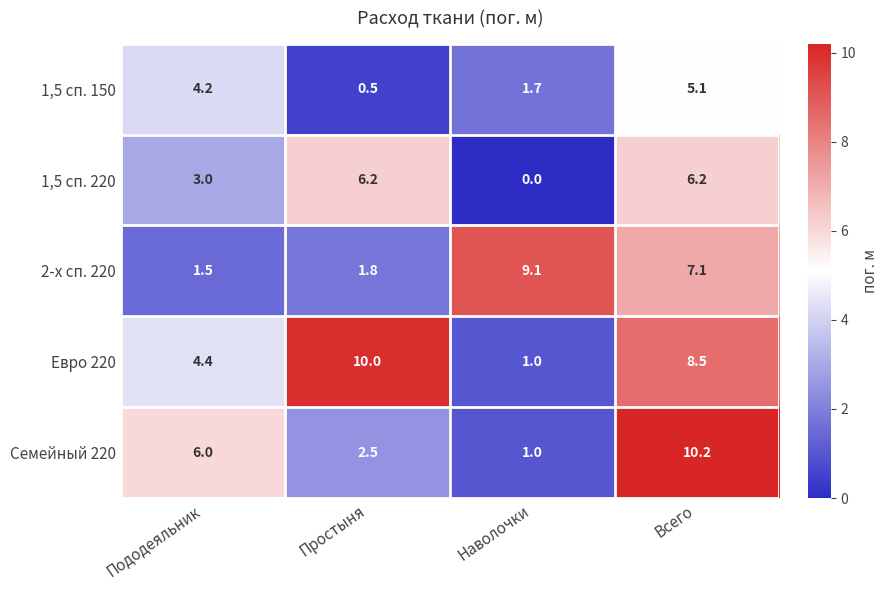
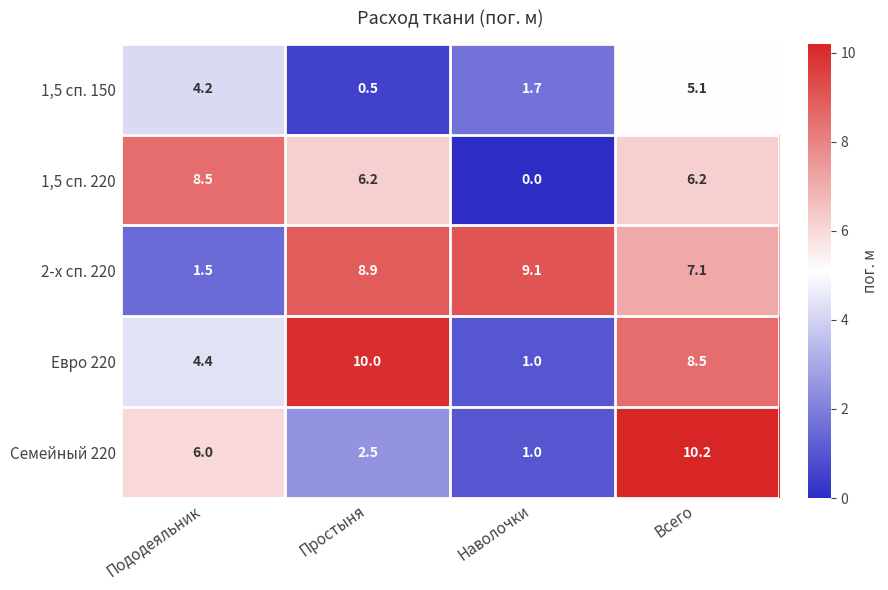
1,5 сп. 220, Пододеяльник: 3.0 -> 8.5
2-х сп. 220, Простыня: 1.8 -> 8.9
